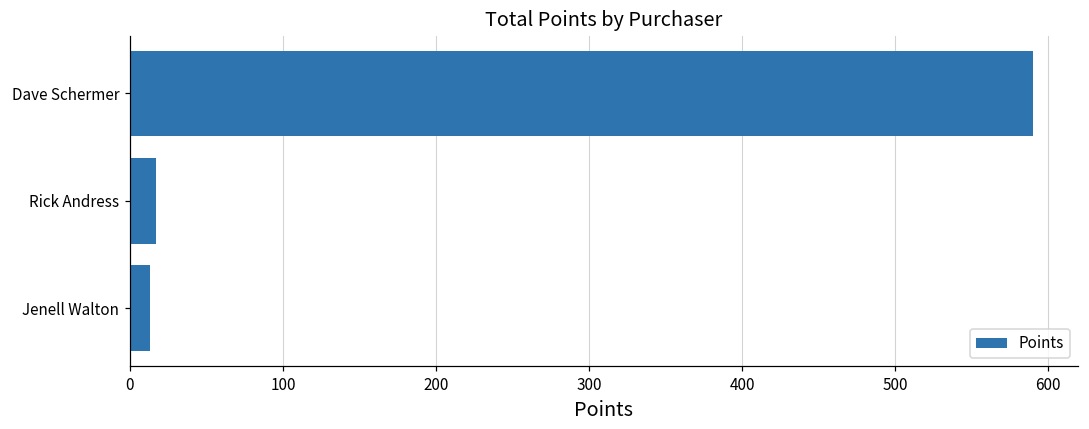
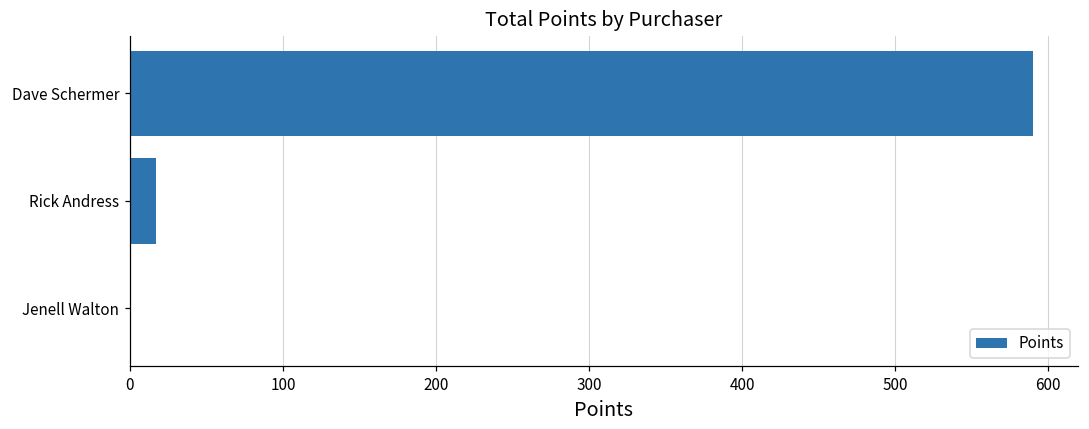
Jenell Walton: 13 -> 0
